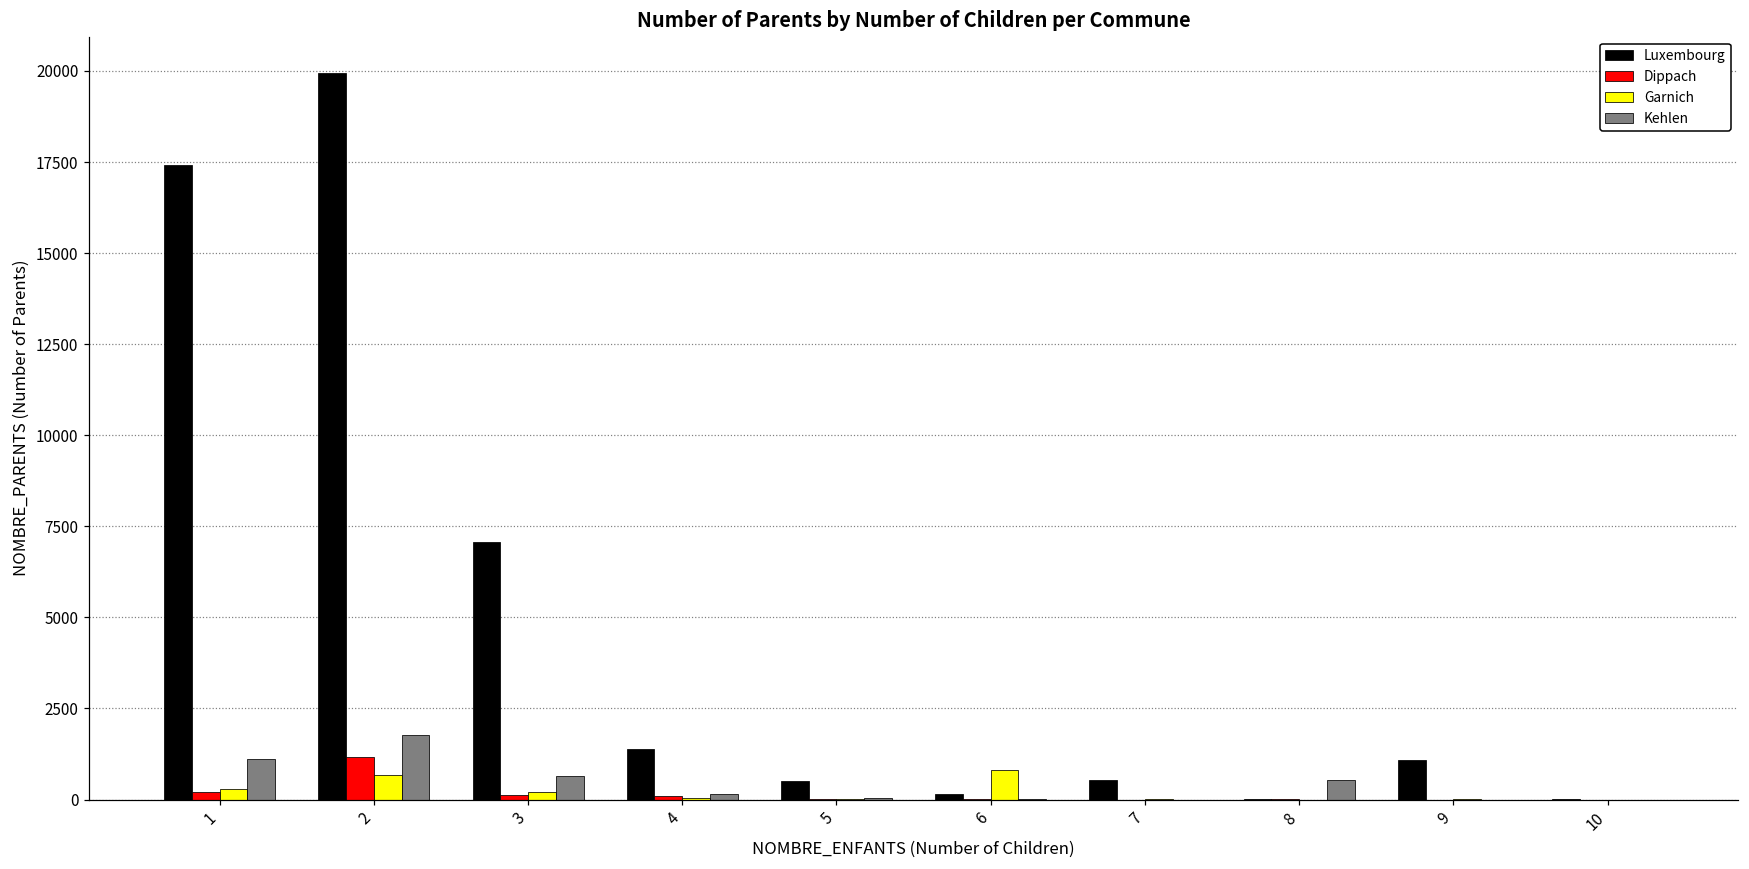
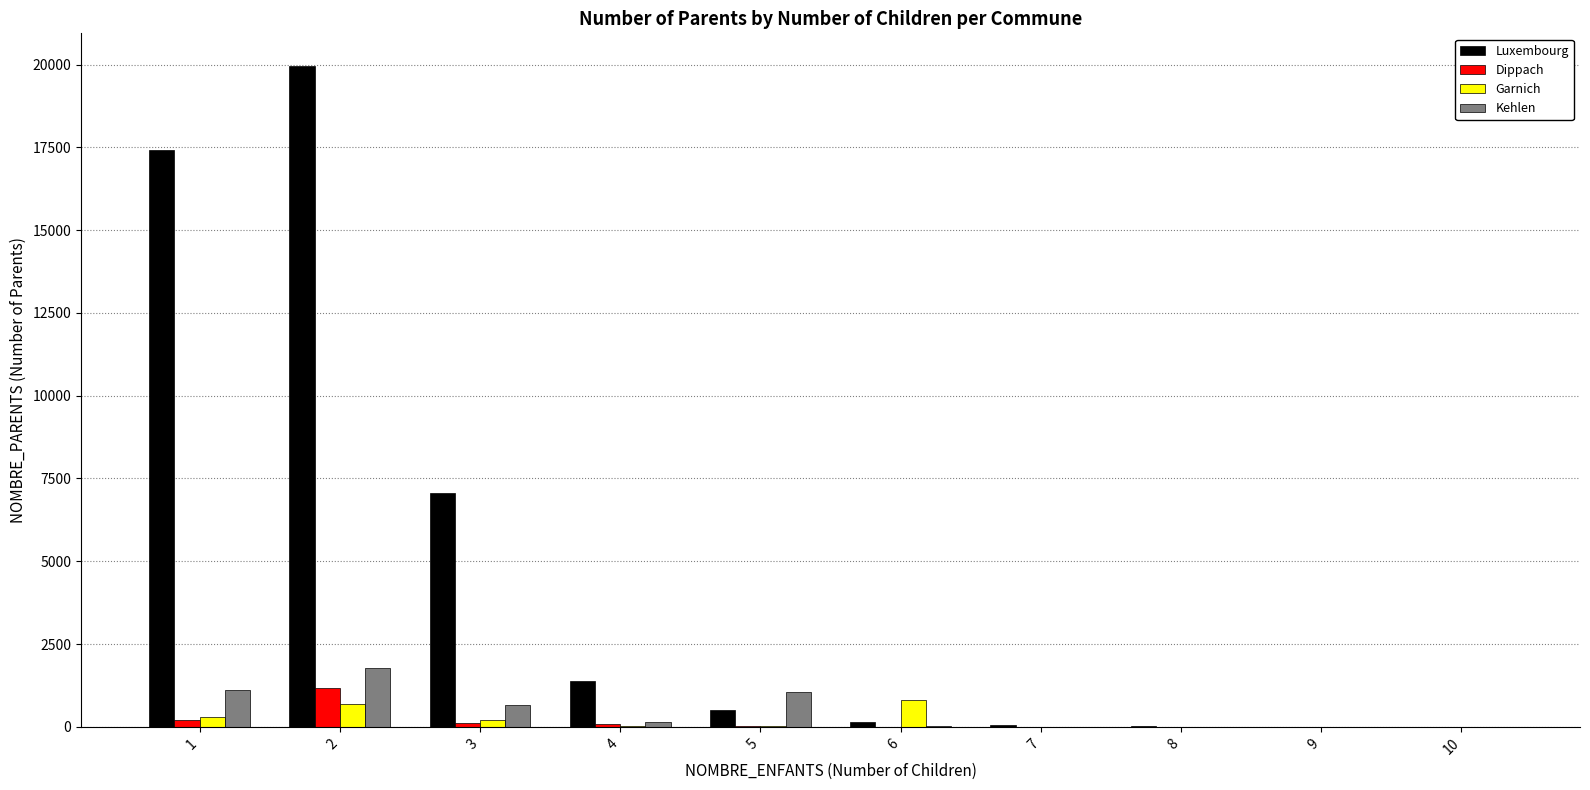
Kehlen, 5: 0 -> 1100
Luxembourg, 7: 500 -> 100
Kehlen, 8: 500 -> 0
Luxembourg, 9: 1100 -> 0
